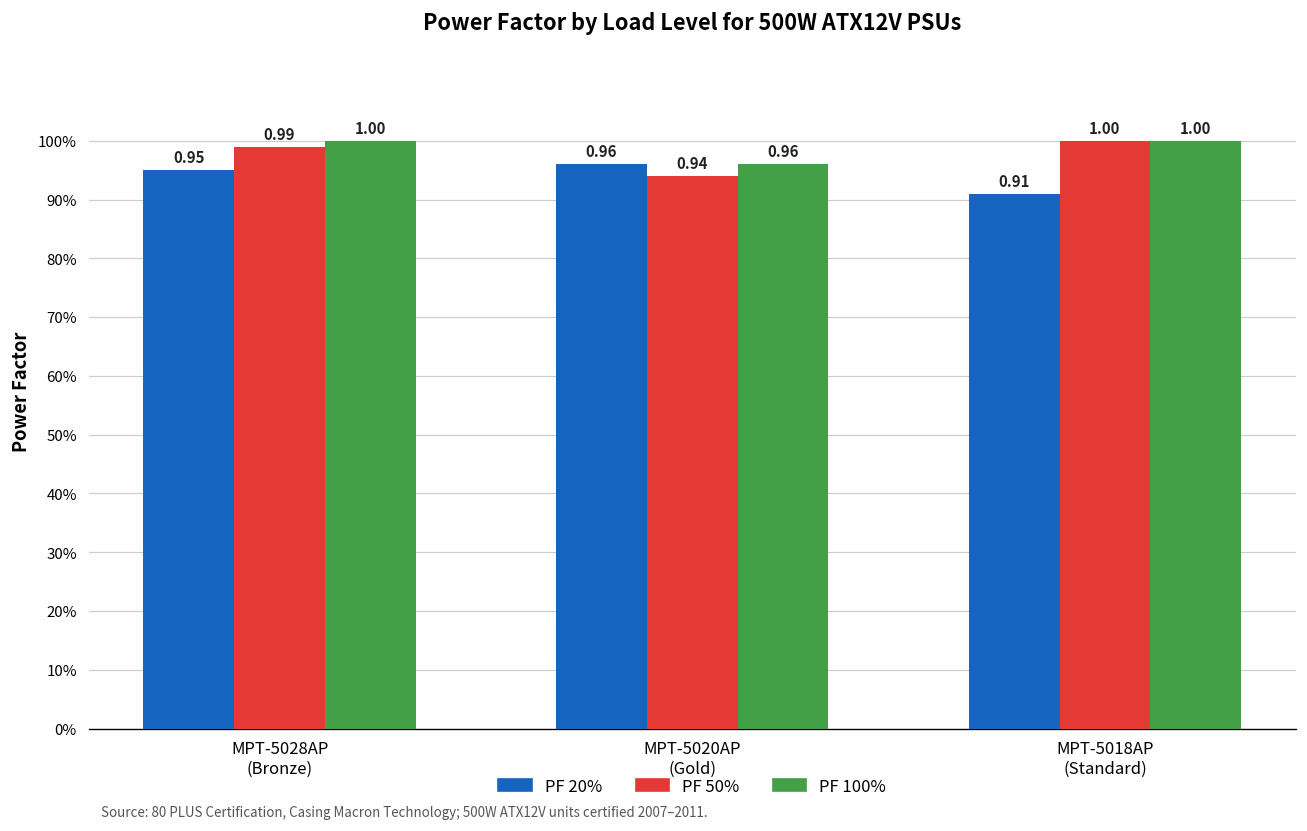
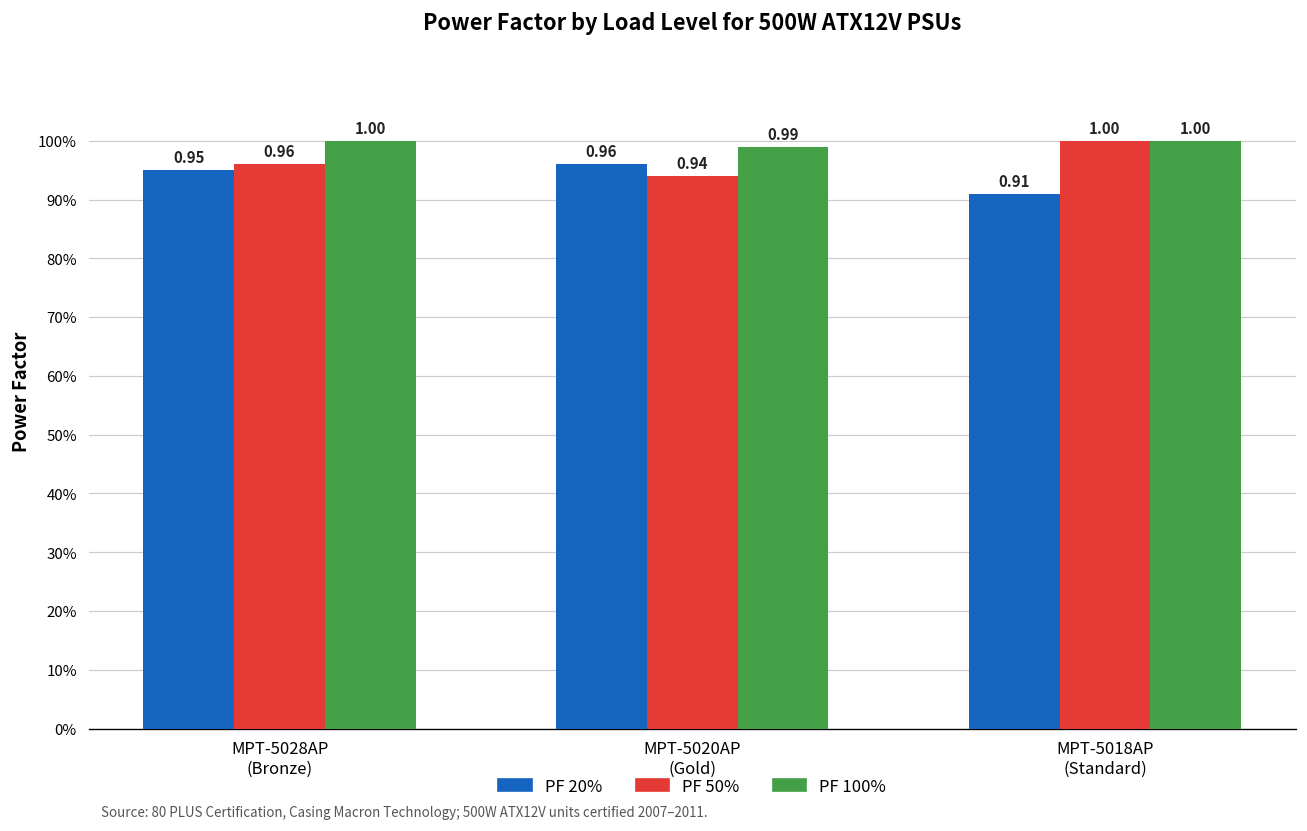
PF 50%, MPT-5028AP (Bronze): 0.99 -> 0.96
PF 100%, MPT-5020AP (Gold): 0.96 -> 0.99
